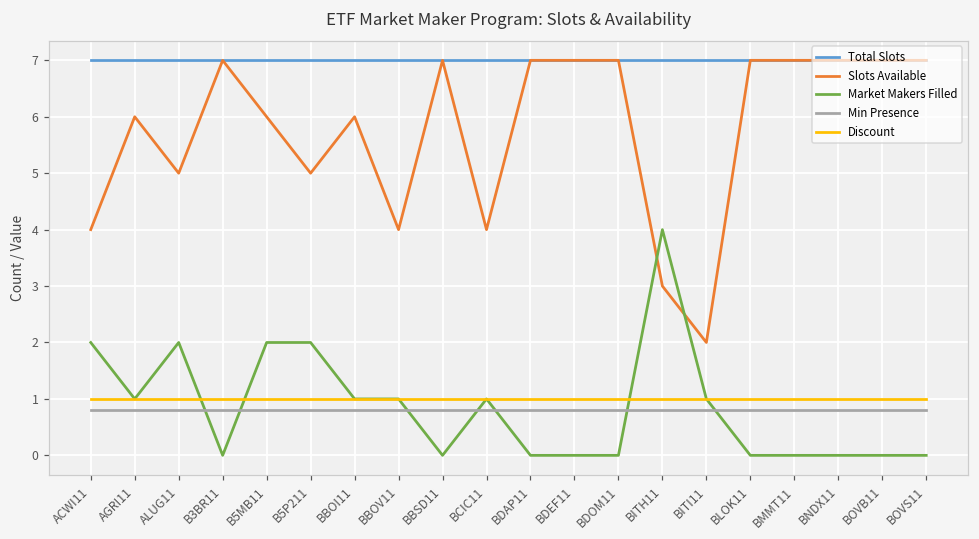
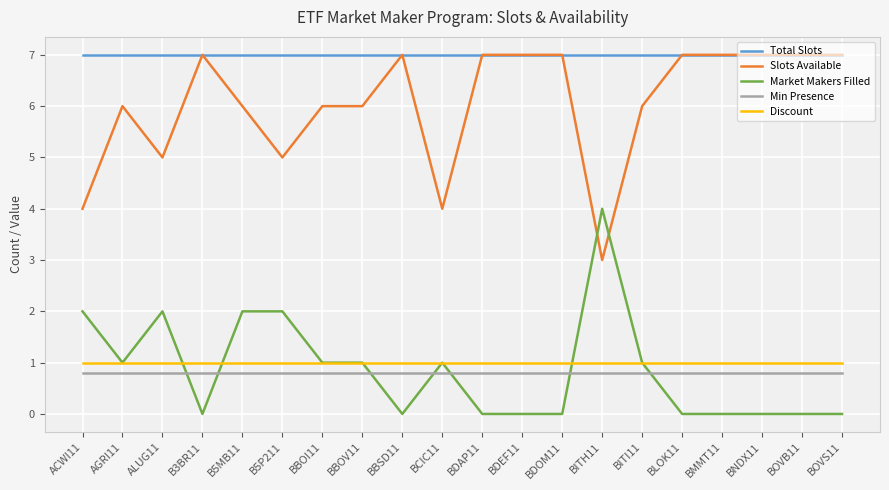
Slots Available, BBOV11: 4 -> 6
Slots Available, BITI11: 2 -> 6
